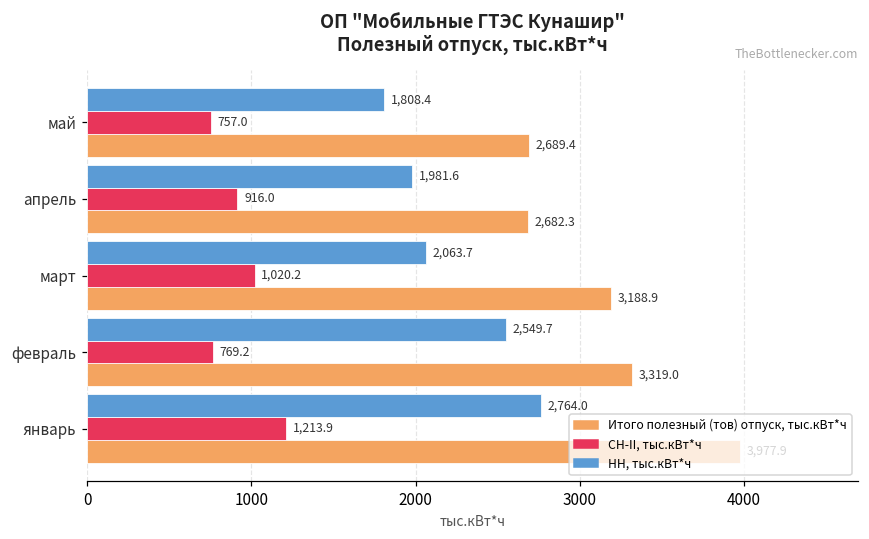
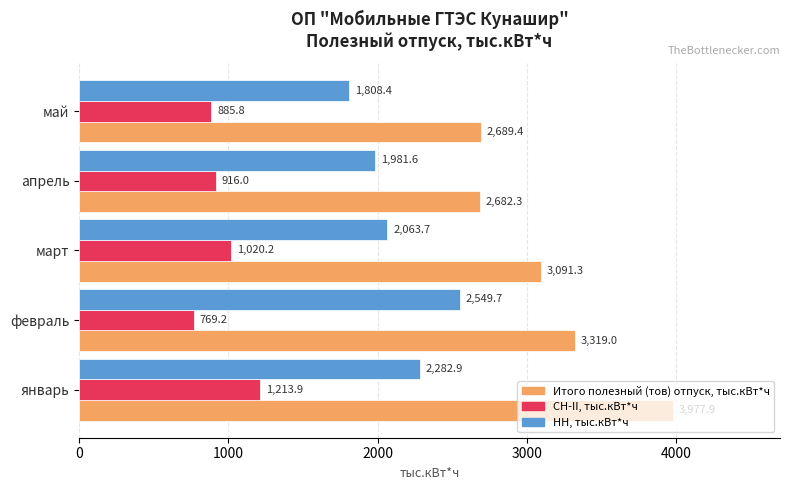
СН-II, тыс.кВт*ч, май: 757.0 -> 885.8
Итого полезный (тов) отпуск, тыс.кВт*ч, март: 3,188.9 -> 3,091.3
НН, тыс.кВт*ч, январь: 2,764.0 -> 2,282.9
